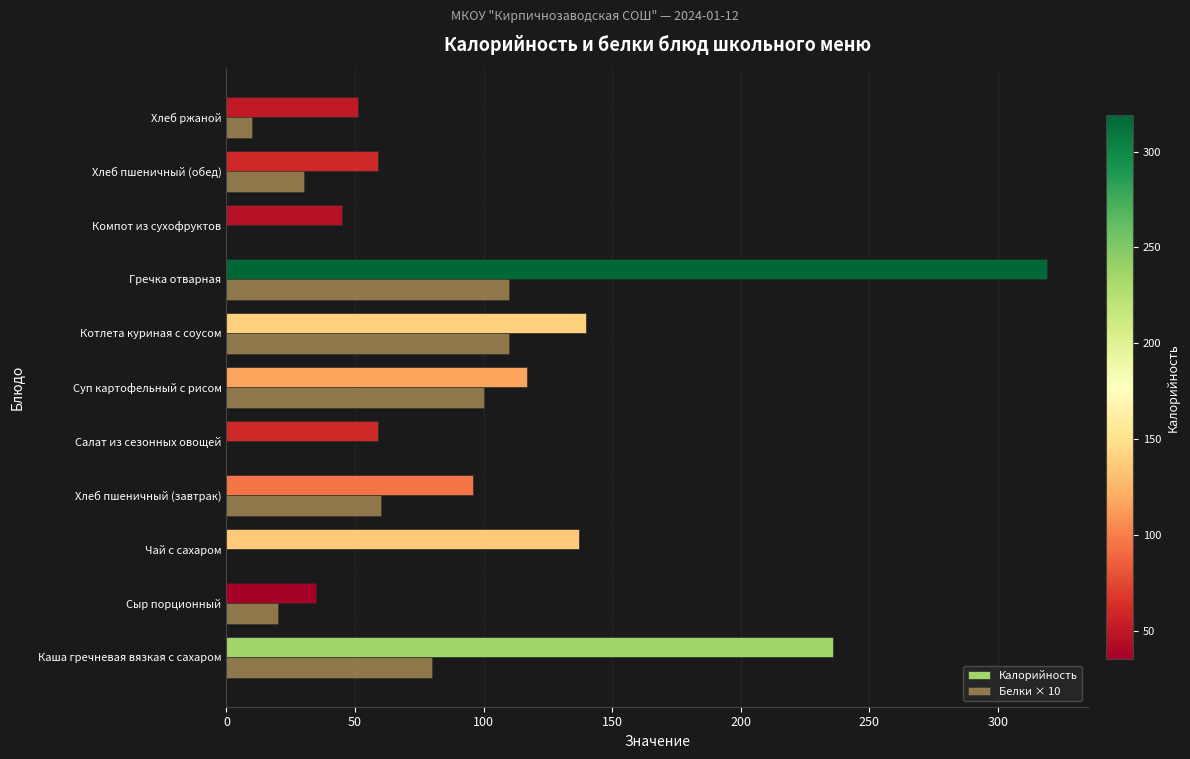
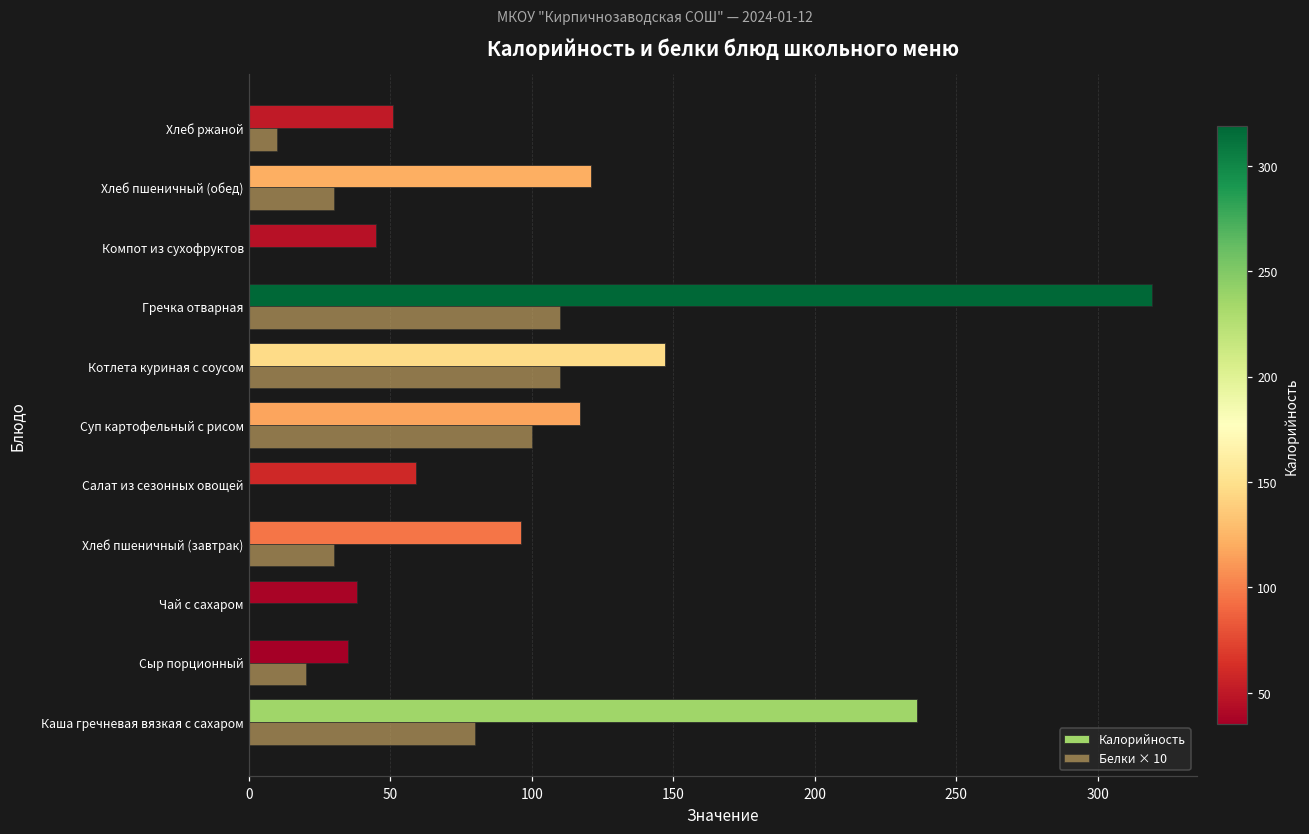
Калорийность, Хлеб пшеничный (обед): 59 -> 121
Калорийность, Котлета куриная с соусом: 140 -> 147
Белки × 10, Хлеб пшеничный (завтрак): 60 -> 30
Калорийность, Чай с сахаром: 137 -> 38
